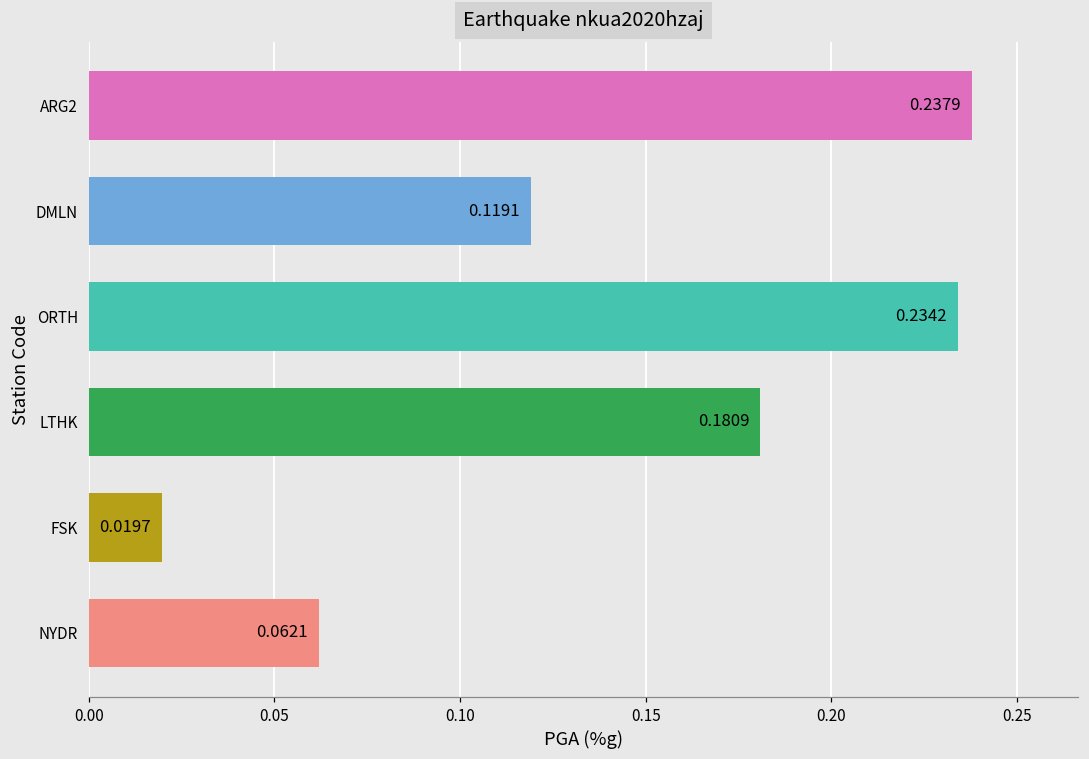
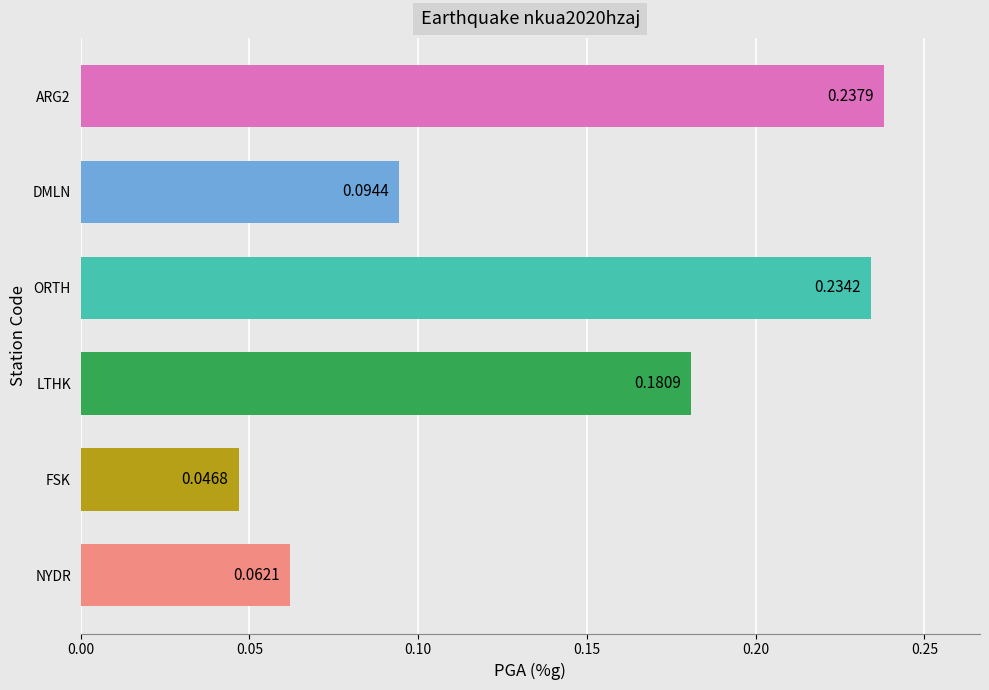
DMLN: 0.1191 -> 0.0944
FSK: 0.0197 -> 0.0468
